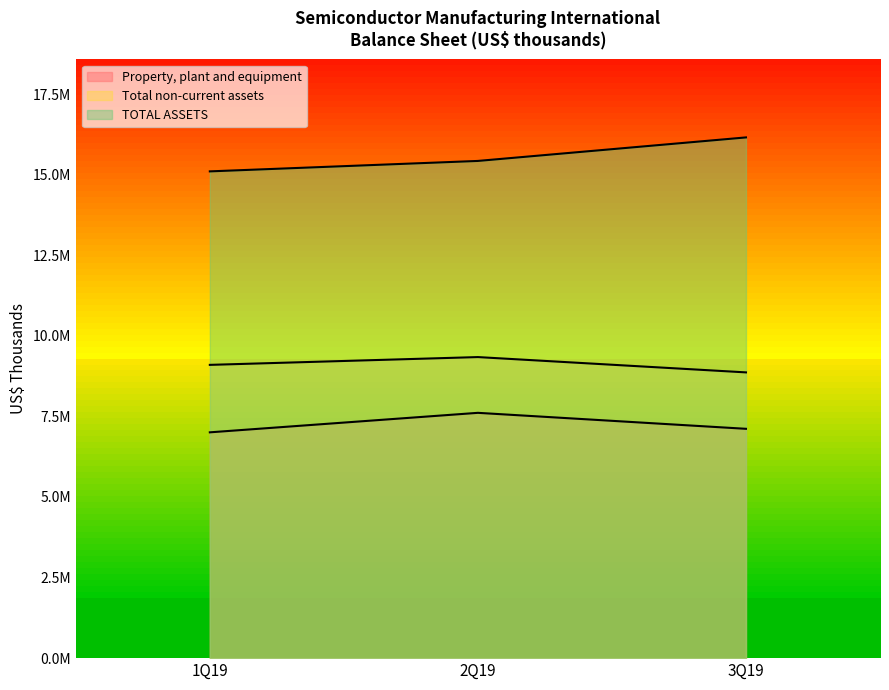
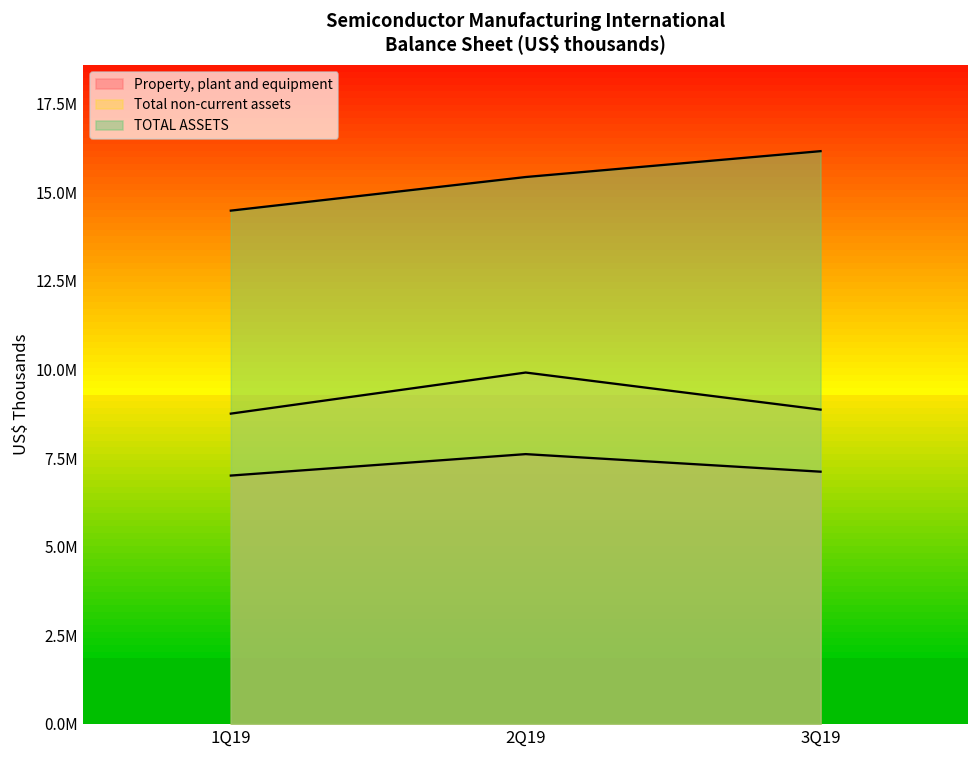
Total non-current assets, 1Q19: 9100000 -> 8800000
TOTAL ASSETS, 1Q19: 15100000 -> 14500000
Total non-current assets, 2Q19: 9300000 -> 9900000
